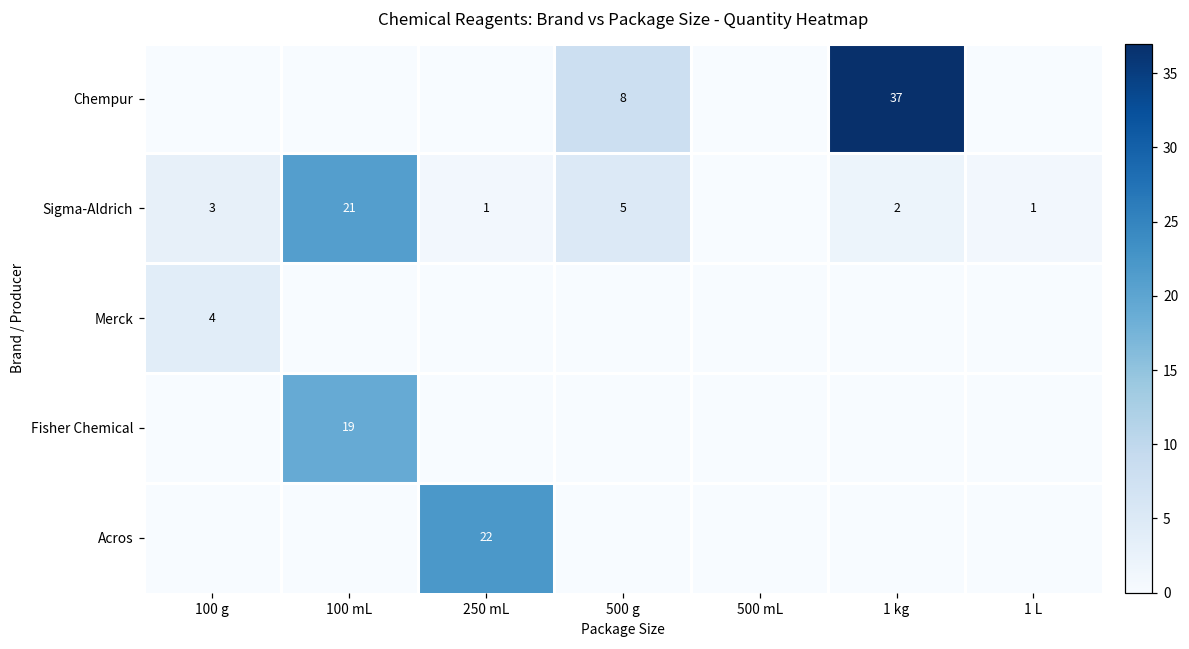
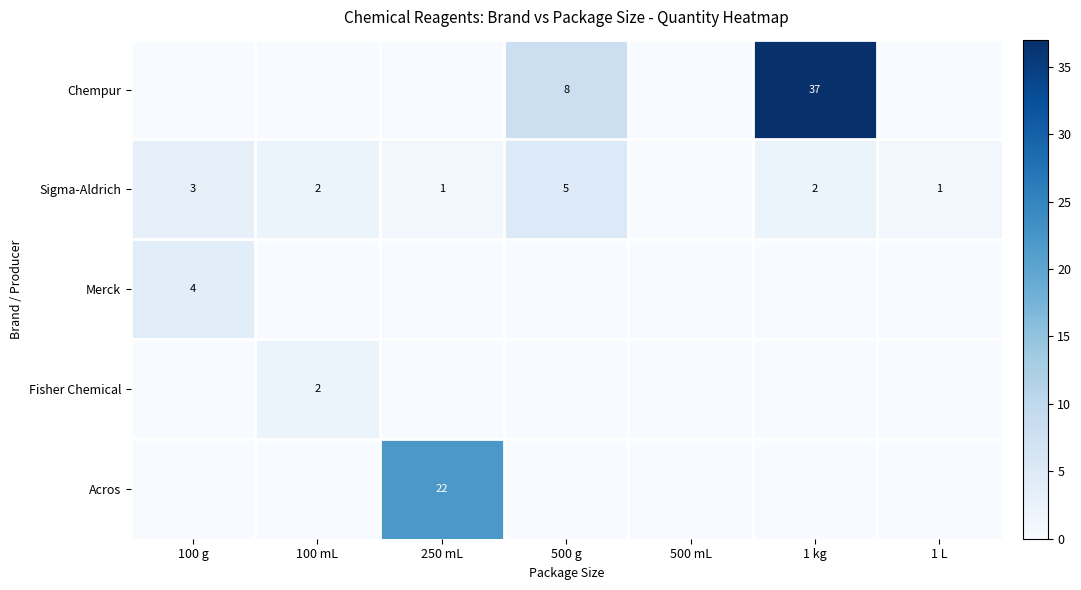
Sigma-Aldrich, 100 mL: 21 -> 2
Fisher Chemical, 100 mL: 19 -> 2
